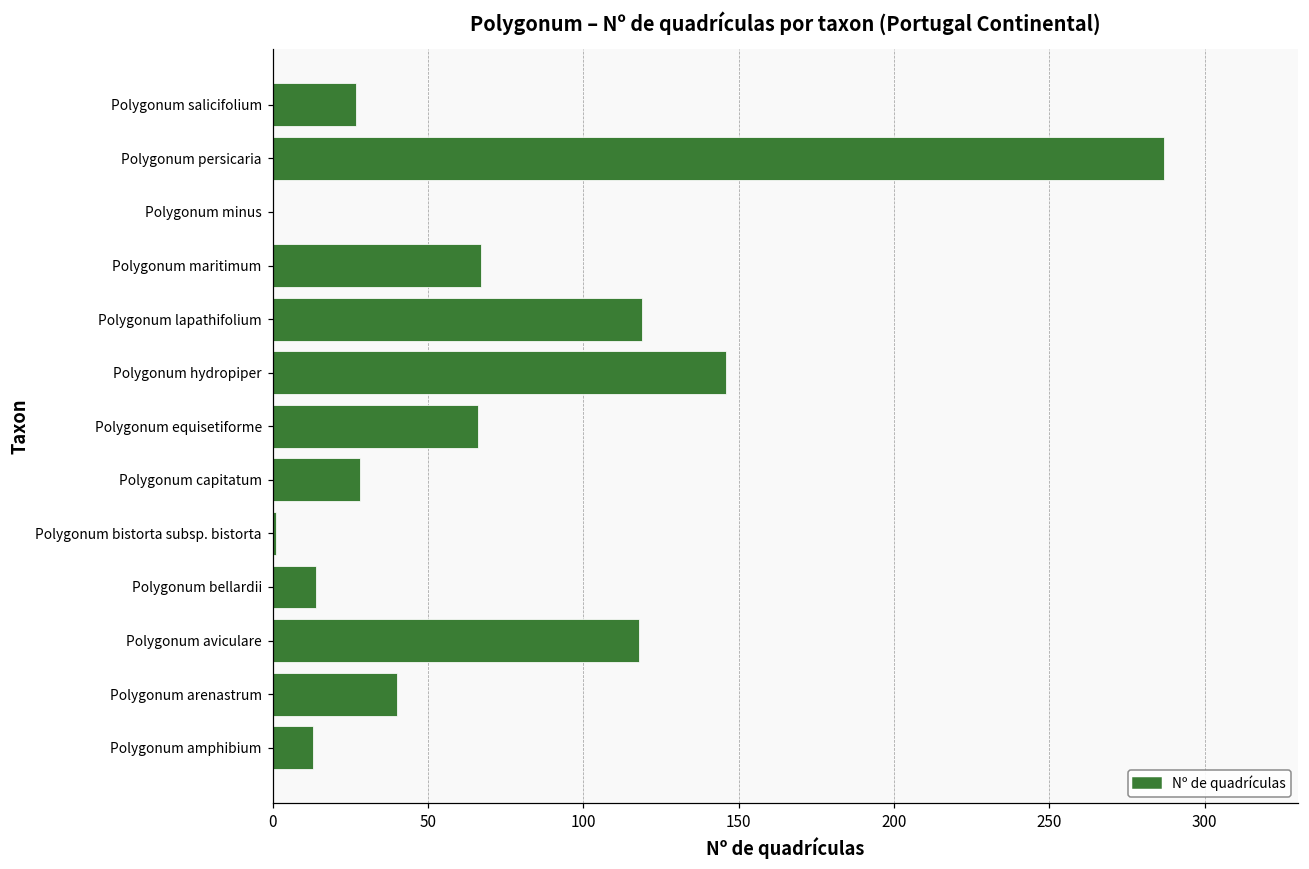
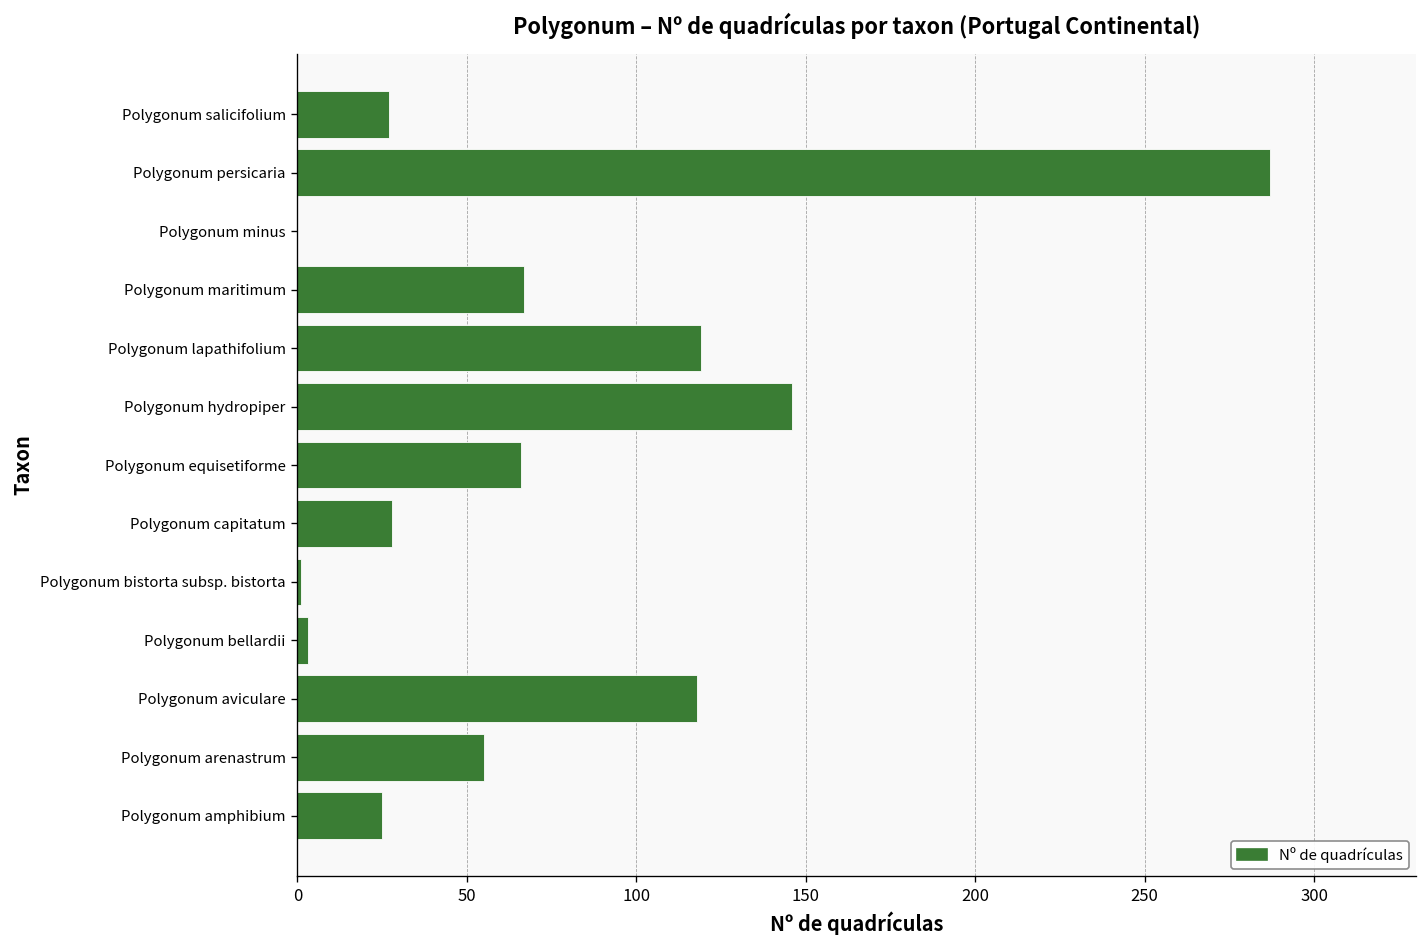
Polygonum bellardii: 14 -> 3
Polygonum arenastrum: 40 -> 55
Polygonum amphibium: 13 -> 25
